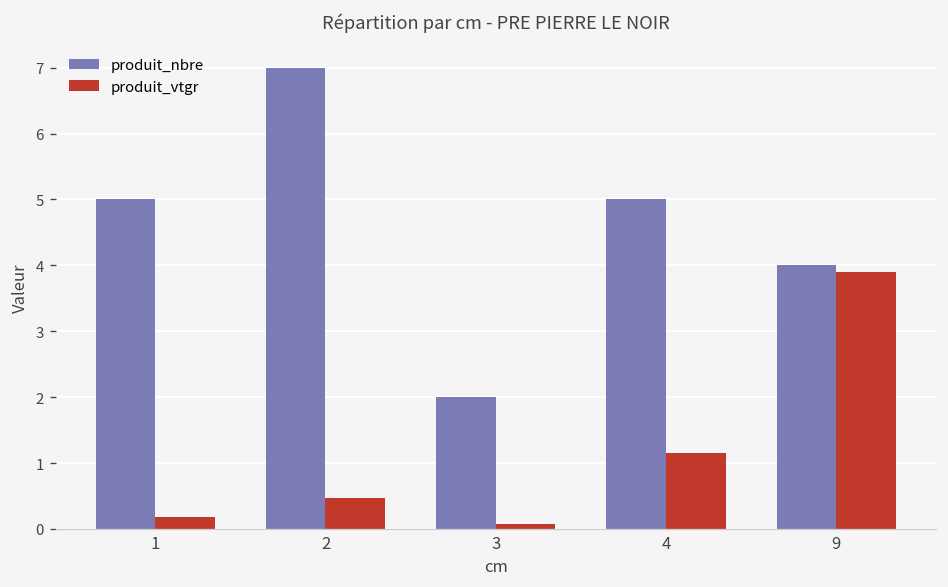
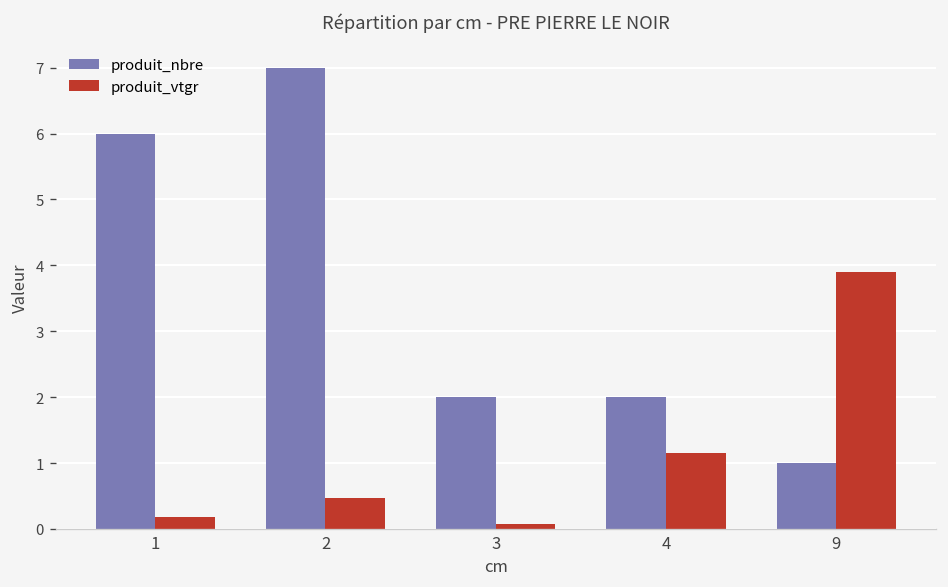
produit_nbre, 1: 5 -> 6
produit_nbre, 4: 5 -> 2
produit_nbre, 9: 4 -> 1
